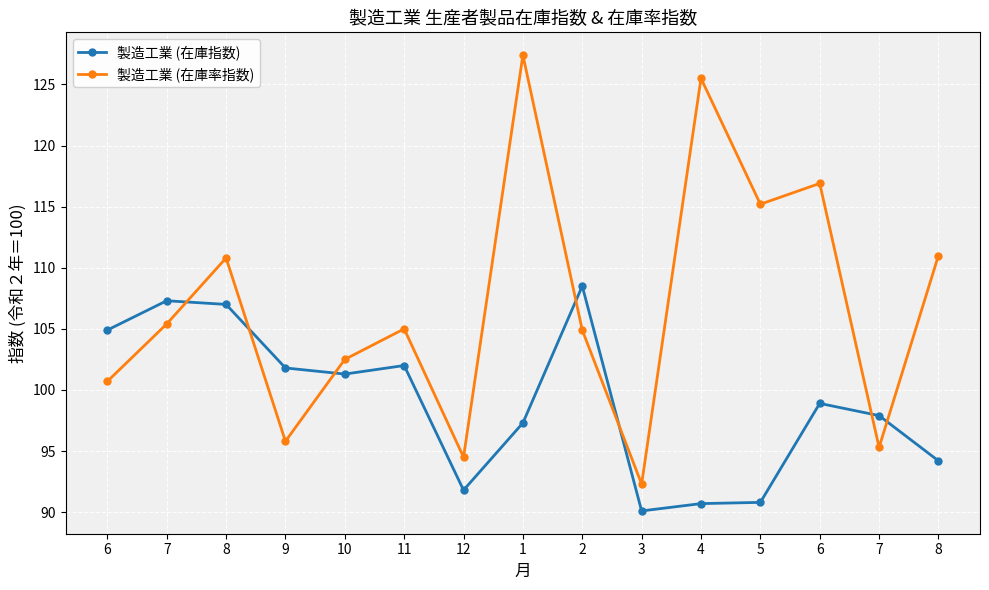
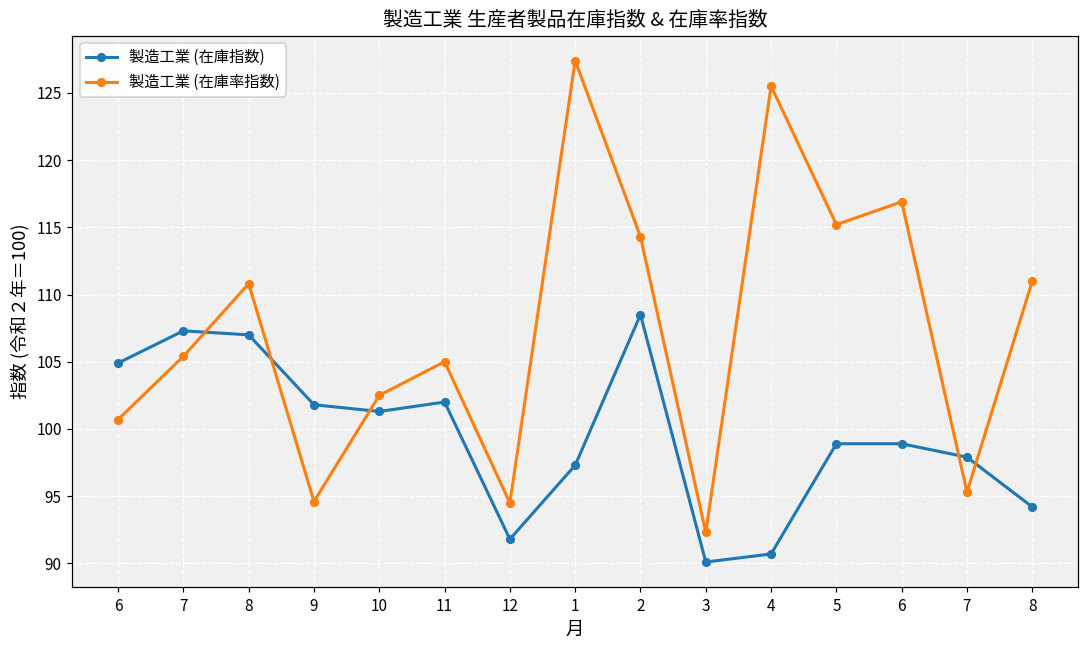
製造工業 (在庫率指数), 9: 95.8 -> 94.6
製造工業 (在庫率指数), 2: 104.9 -> 114.3
製造工業 (在庫指数), 5: 90.8 -> 98.9
